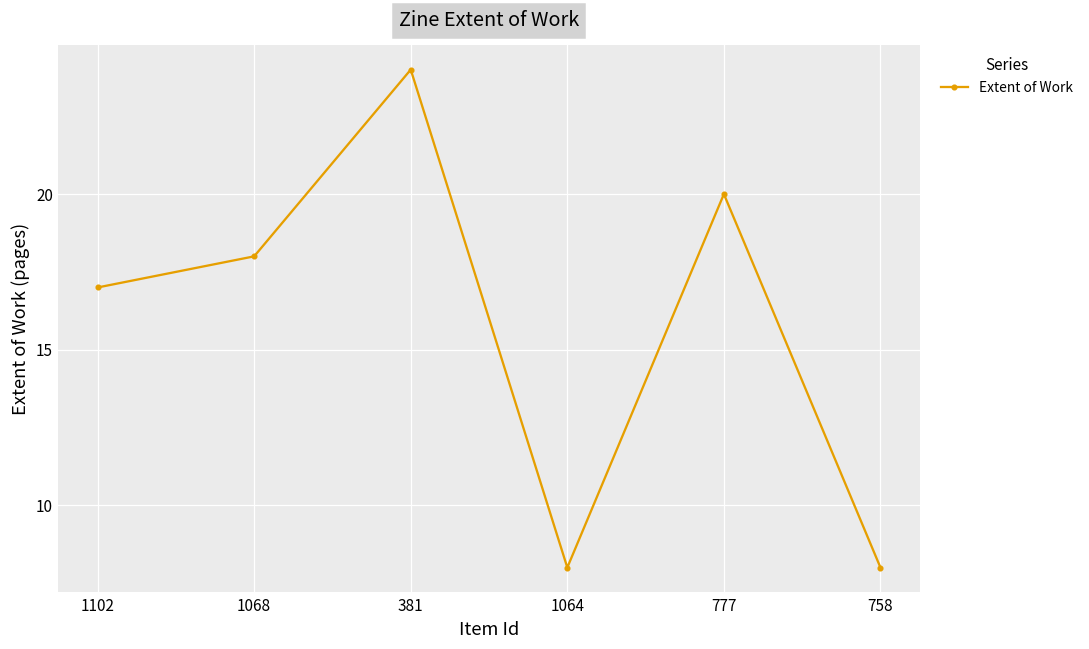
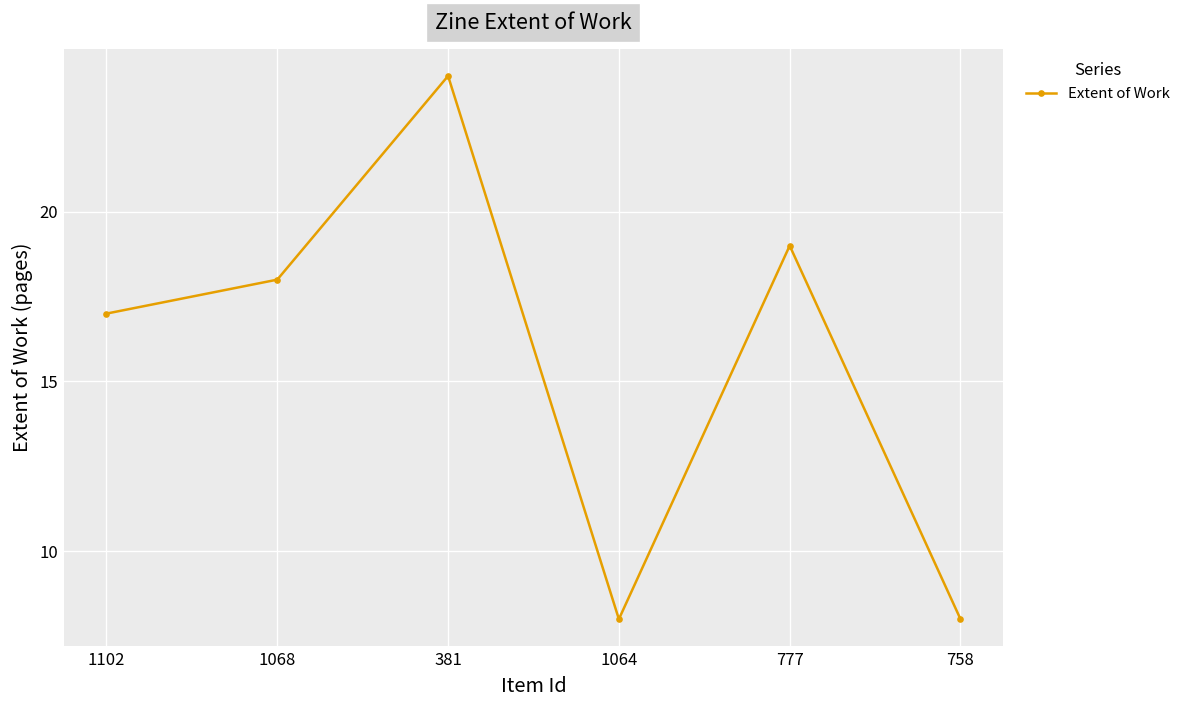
777: 20 -> 19
